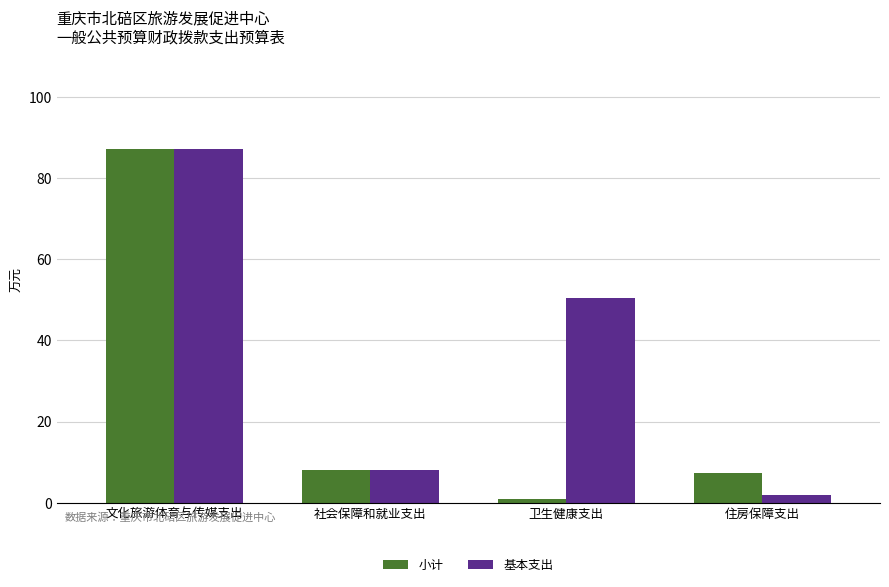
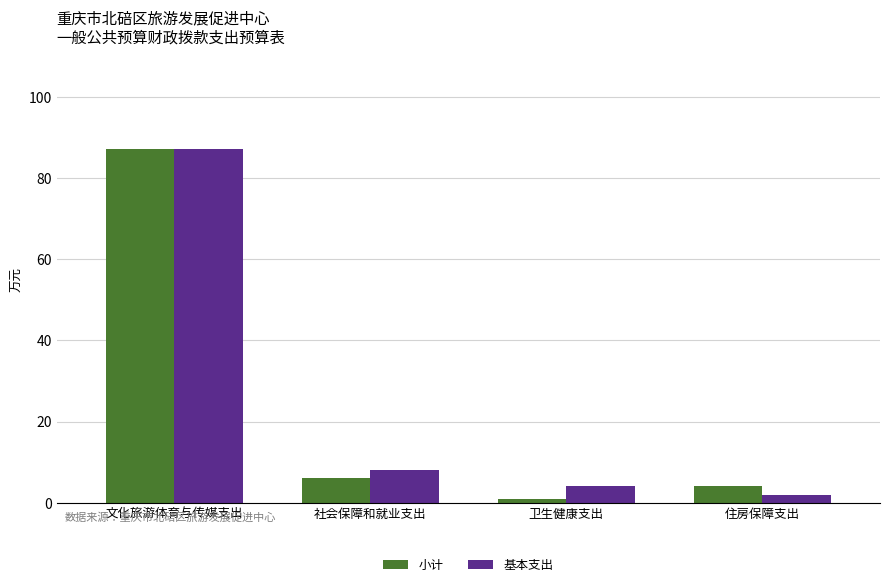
小计, 社会保障和就业支出: 8 -> 6
基本支出, 卫生健康支出: 50 -> 4
小计, 住房保障支出: 7 -> 4
